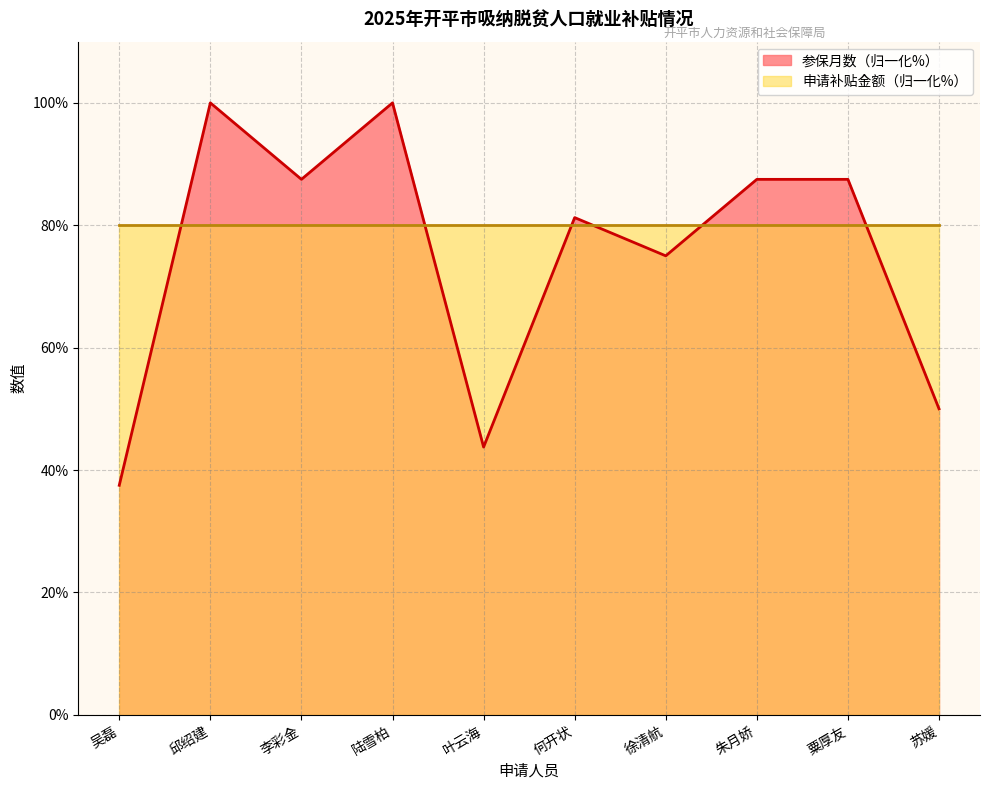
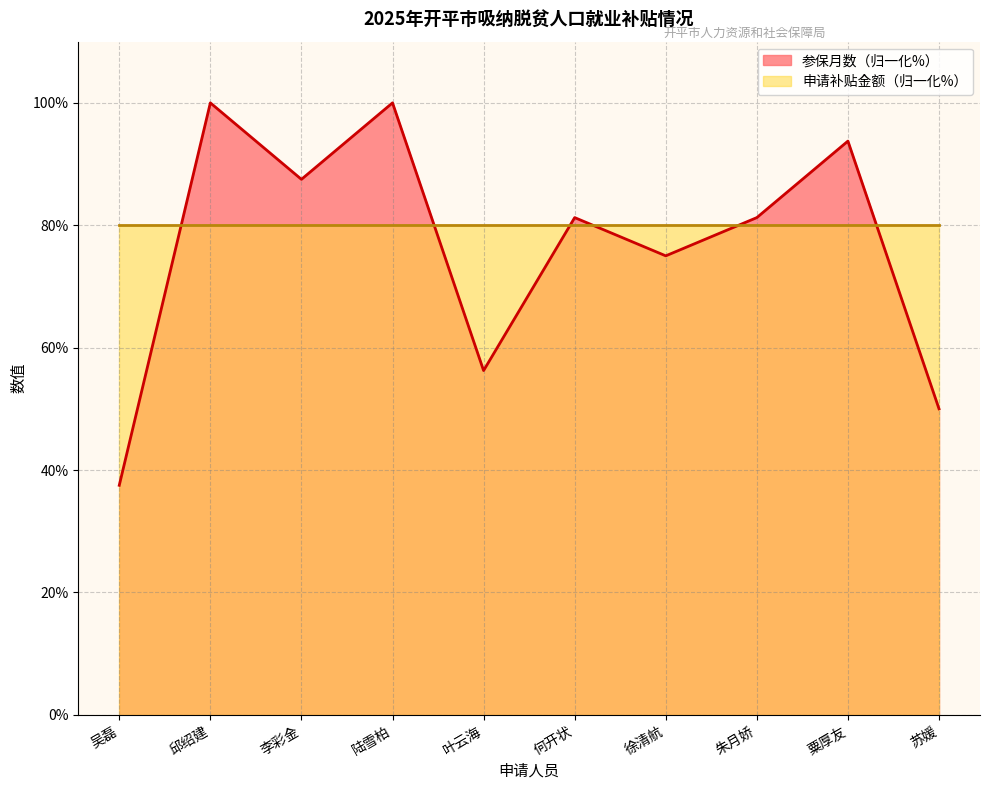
参保月数（归一化%）, 叶云海: 44% -> 56%
参保月数（归一化%）, 朱月娇: 88% -> 81%
参保月数（归一化%）, 粟厚友: 88% -> 94%
